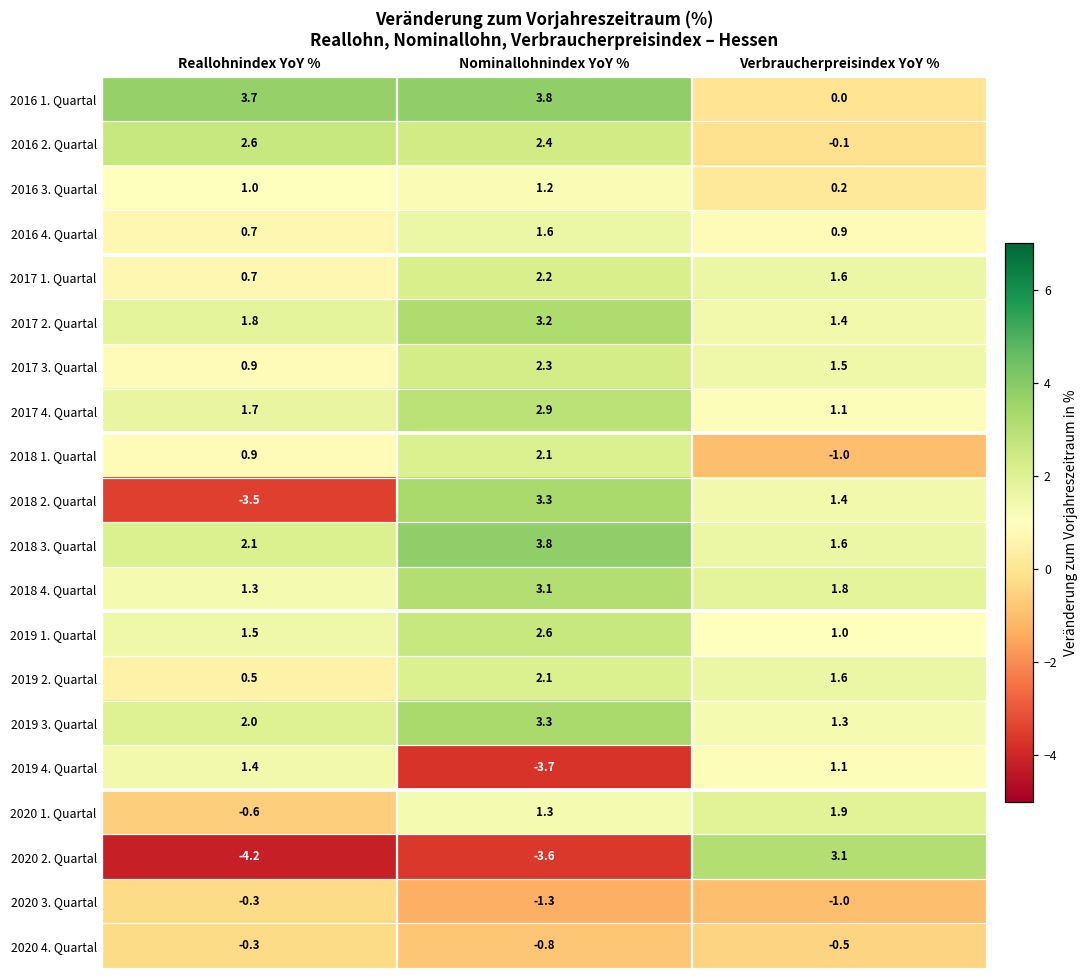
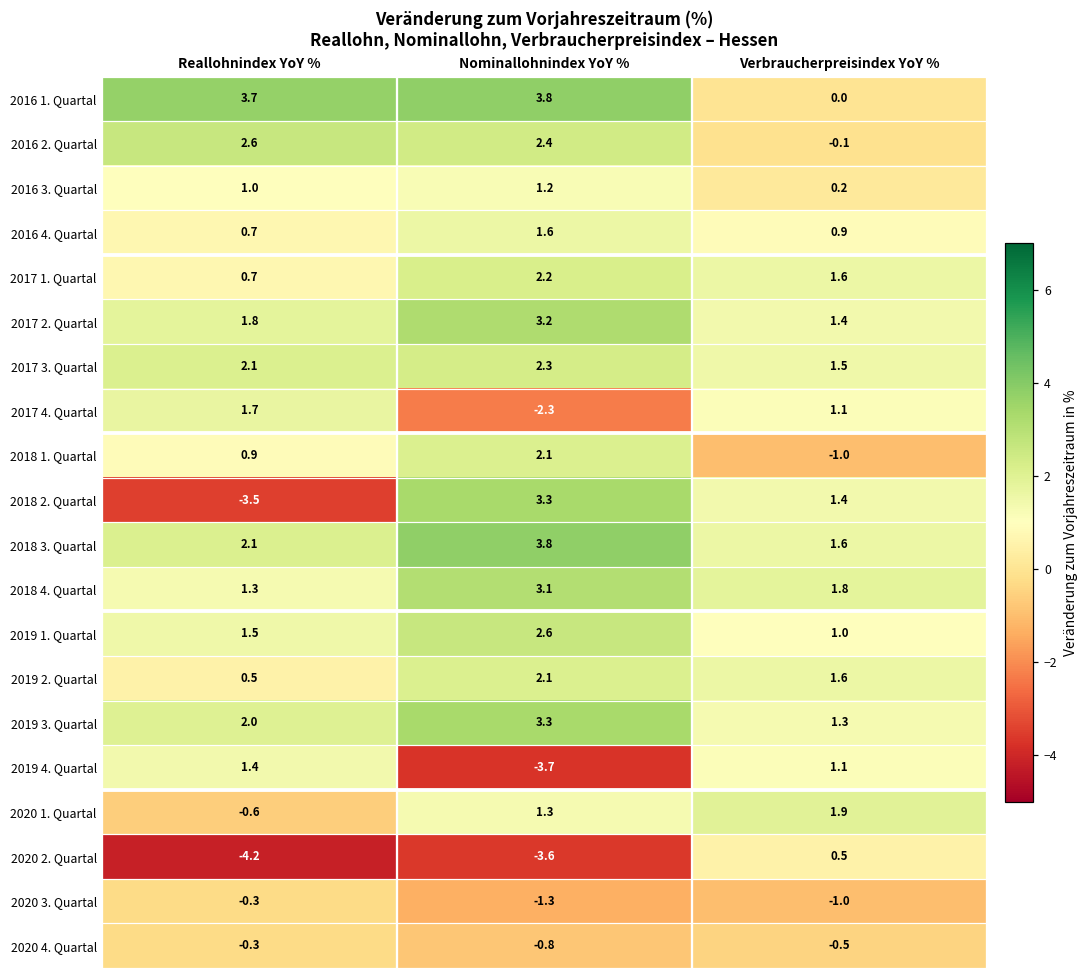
2017 3. Quartal, Reallohnindex YoY %: 0.9 -> 2.1
2017 4. Quartal, Nominallohnindex YoY %: 2.9 -> -2.3
2020 2. Quartal, Verbraucherpreisindex YoY %: 3.1 -> 0.5
